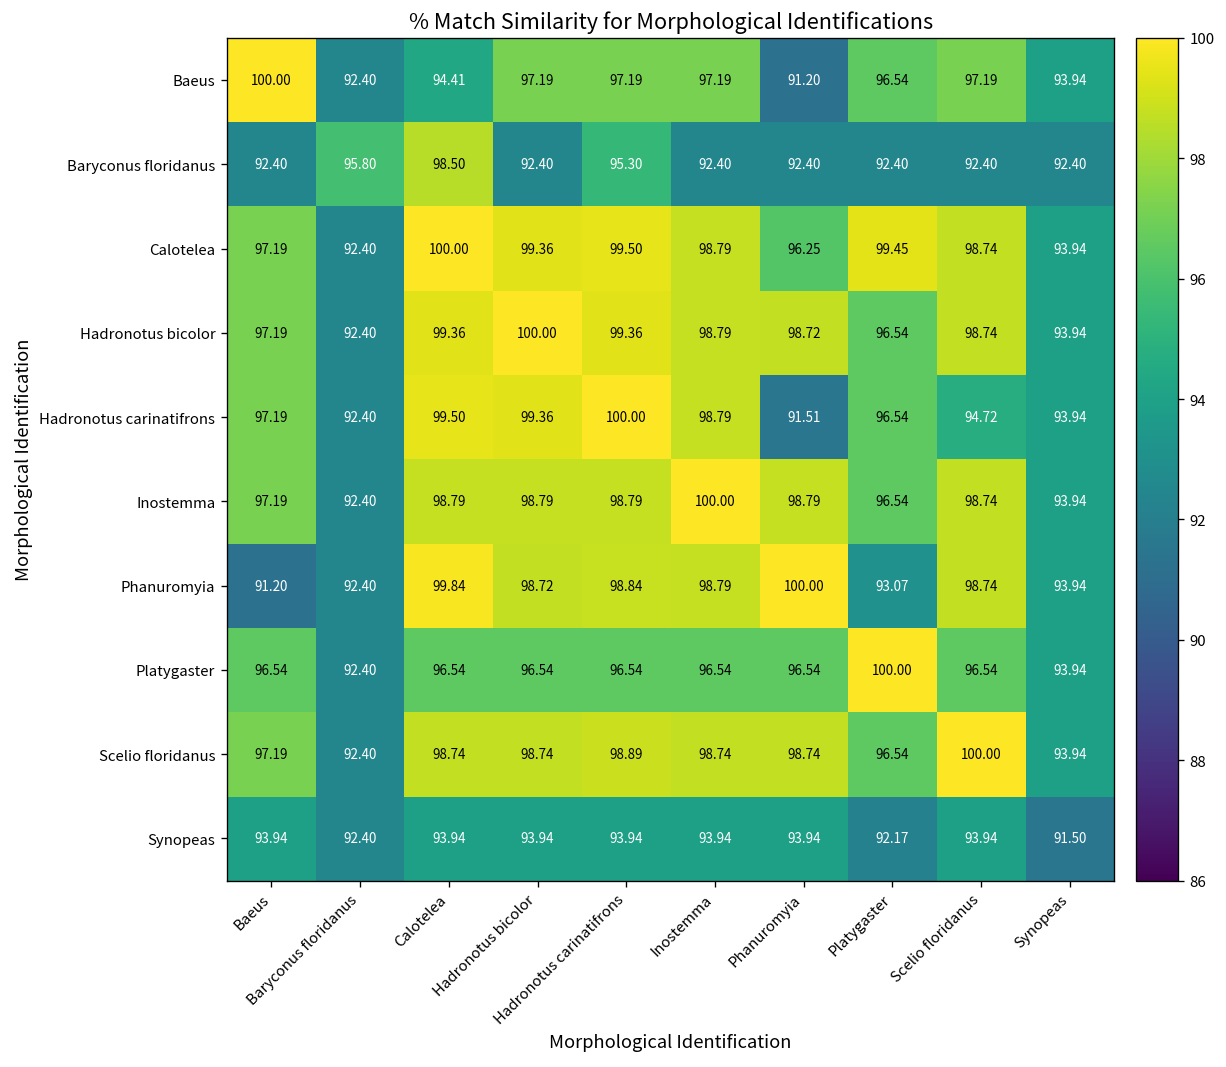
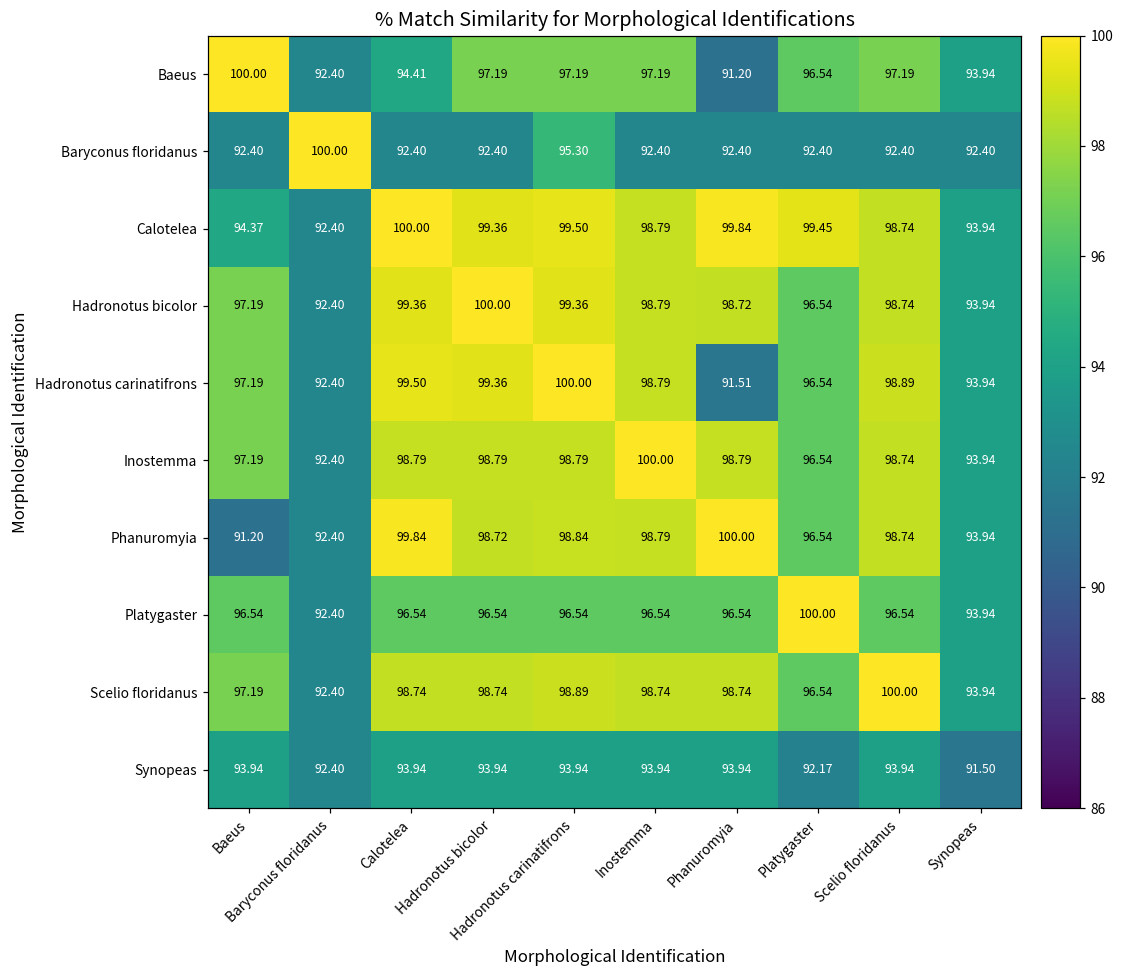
Baryconus floridanus, Baryconus floridanus: 95.80 -> 100.00
Baryconus floridanus, Calotelea: 98.50 -> 92.40
Calotelea, Baeus: 97.19 -> 94.37
Calotelea, Phanuromyia: 96.25 -> 99.84
Hadronotus carinatifrons, Scelio floridanus: 94.72 -> 98.89
Phanuromyia, Platygaster: 93.07 -> 96.54
